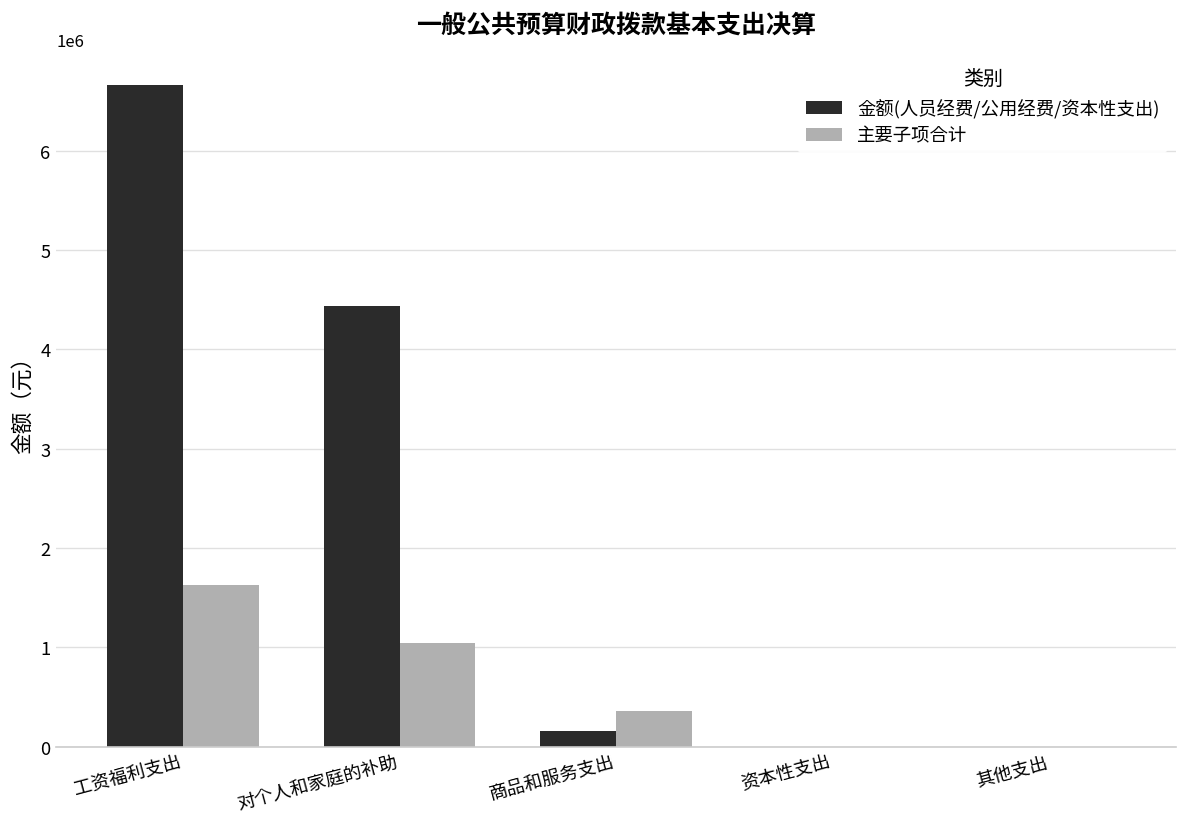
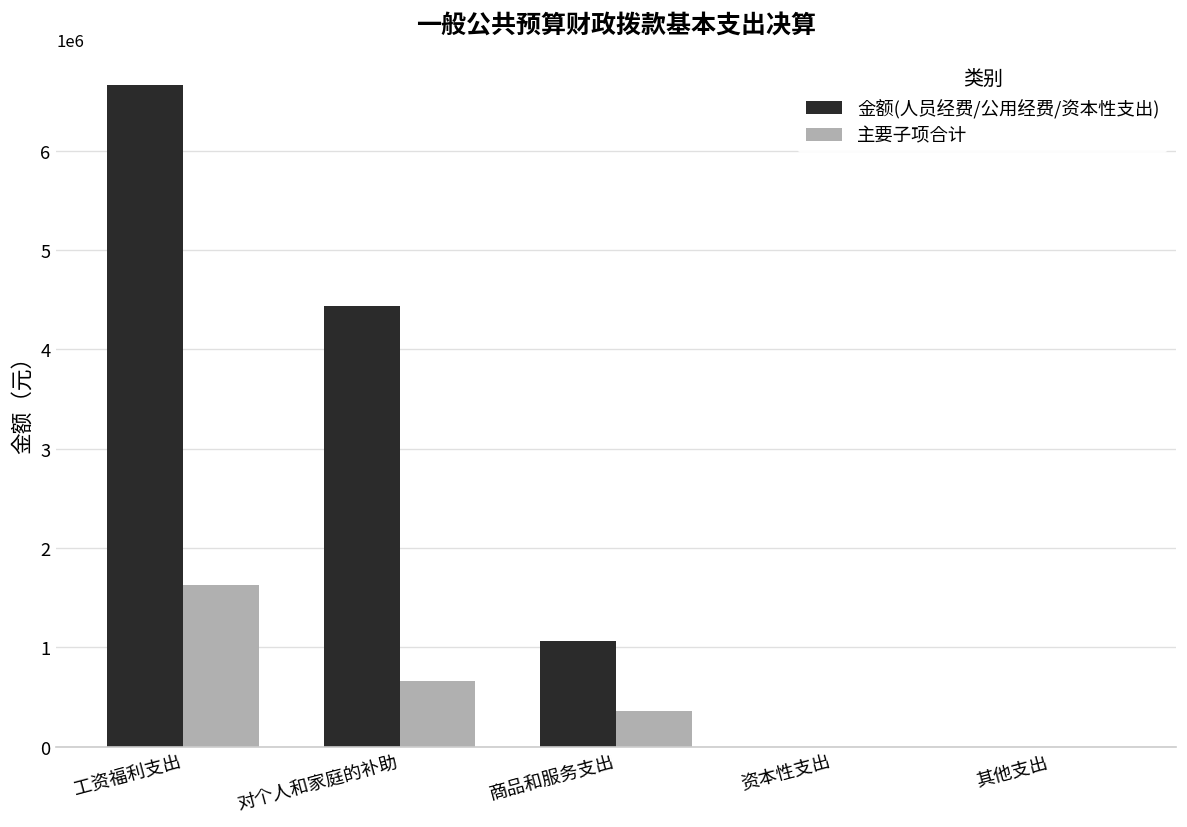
主要子项合计, 对个人和家庭的补助: 1000000 -> 700000
金额(人员经费/公用经费/资本性支出), 商品和服务支出: 200000 -> 1100000
